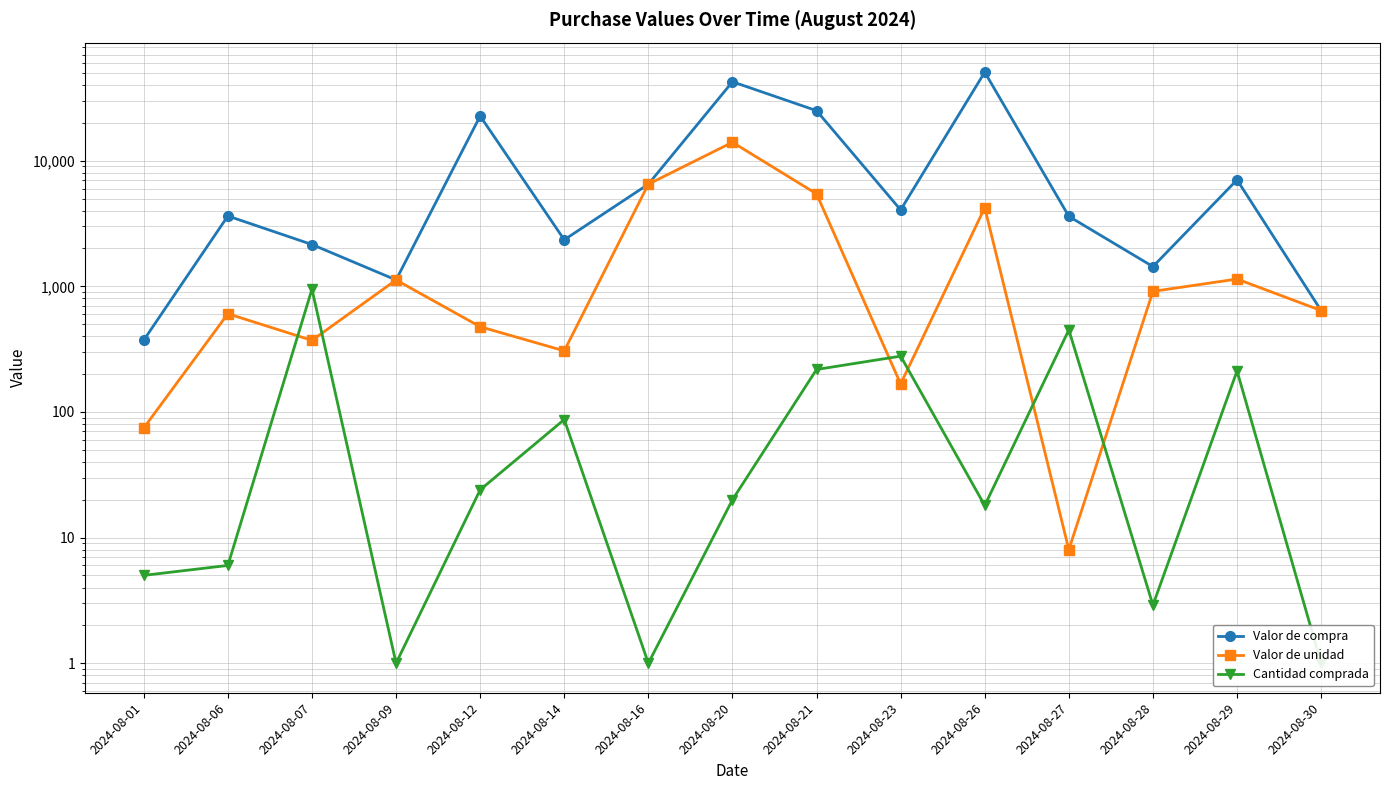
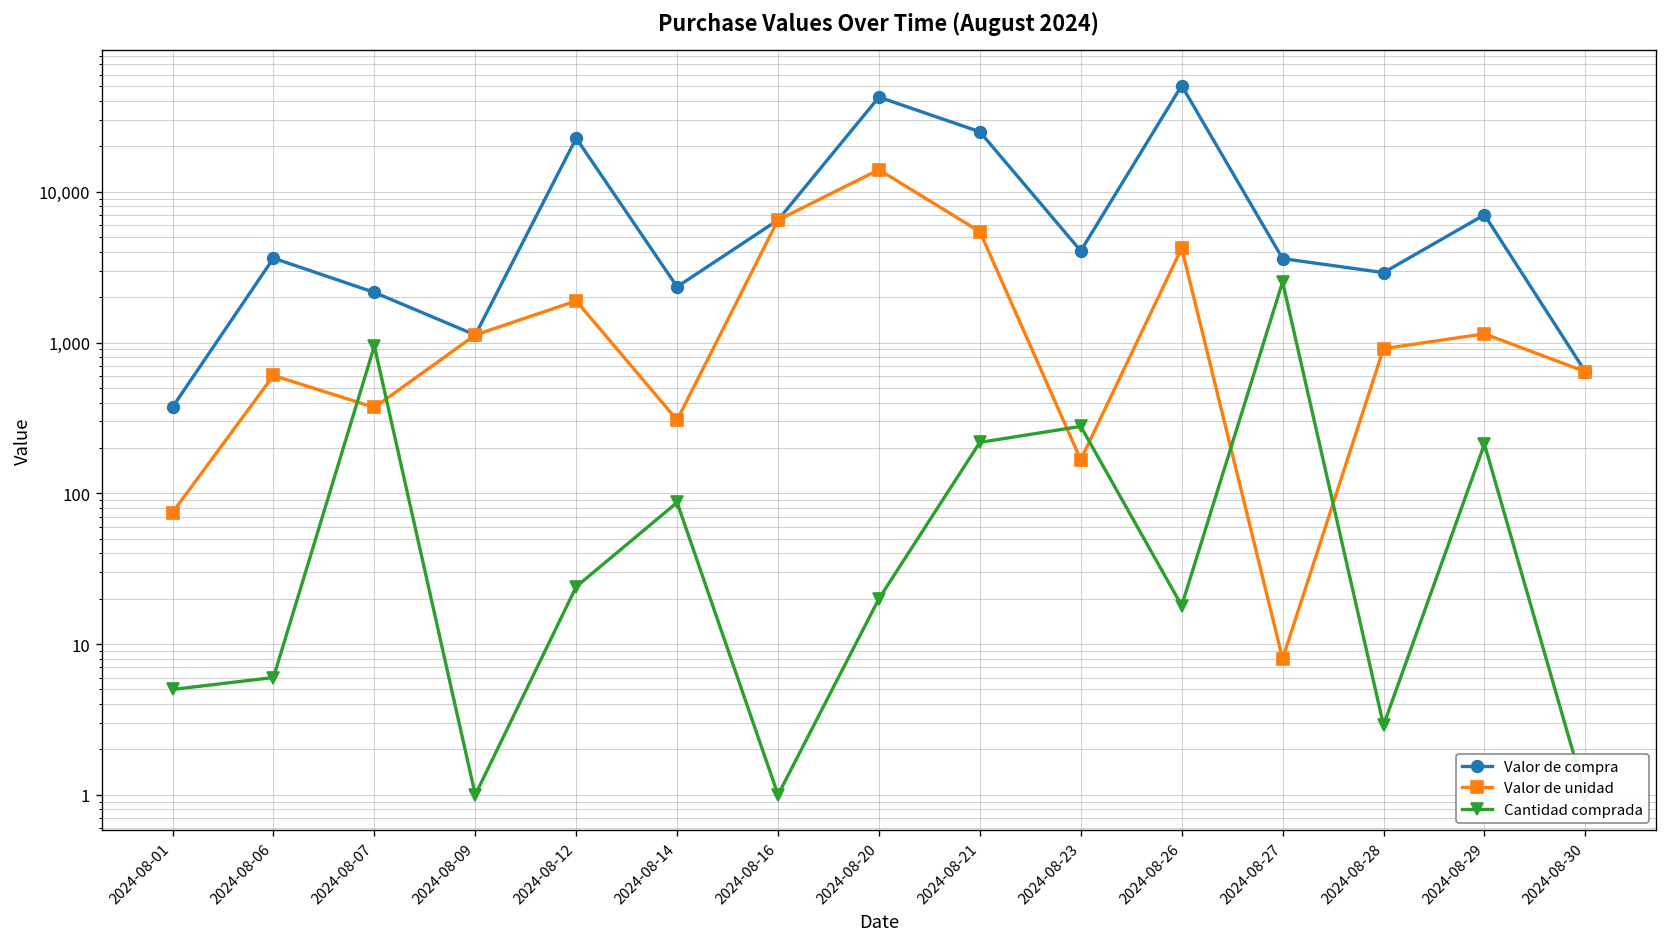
Valor de unidad, 2024-08-12: 480 -> 1,900
Cantidad comprada, 2024-08-27: 450 -> 2,500
Valor de compra, 2024-08-28: 1,400 -> 2,900
